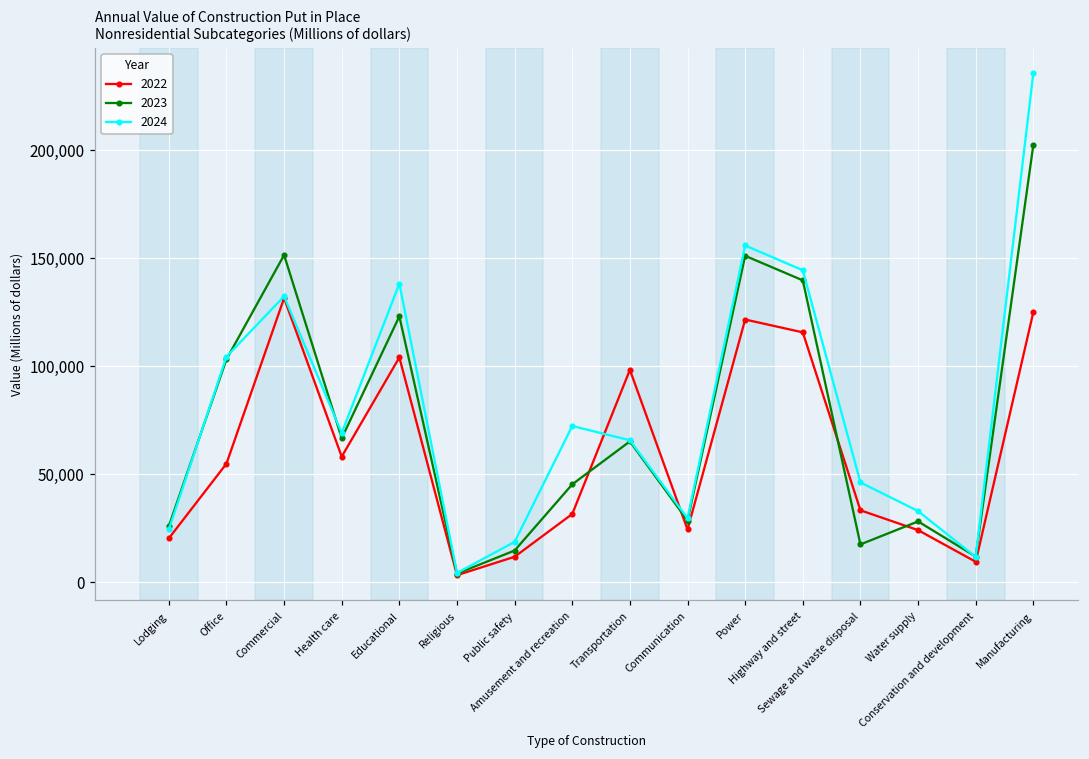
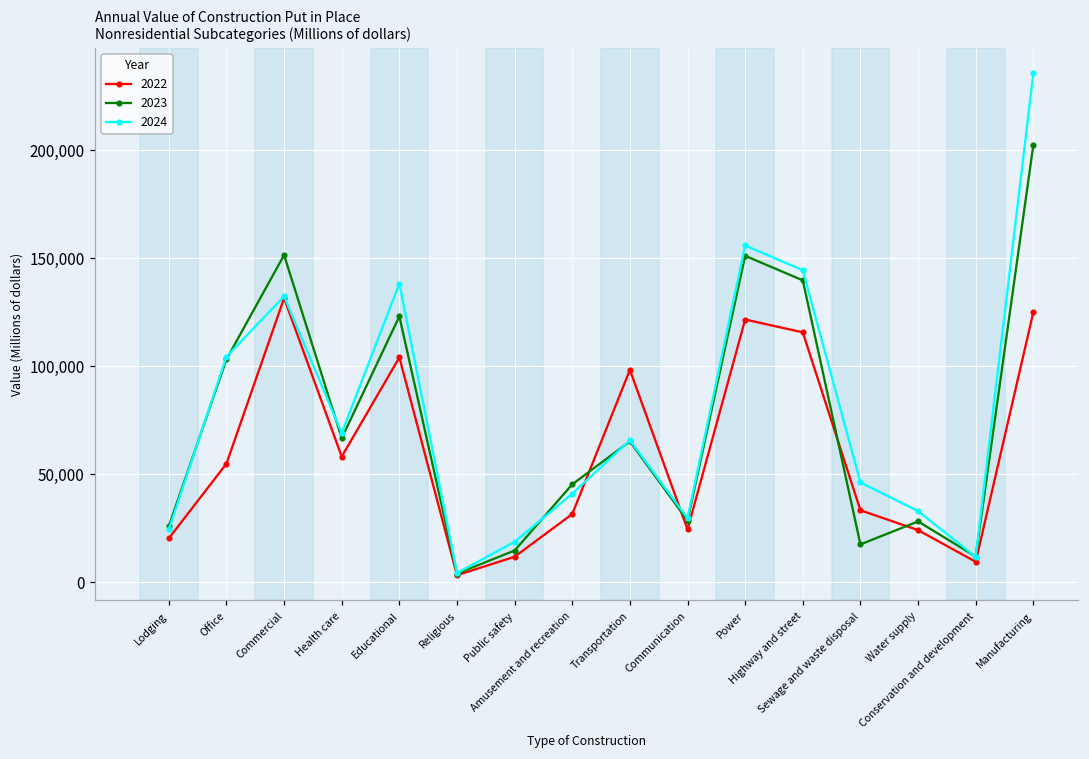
2024, Amusement and recreation: 72,000 -> 41,000
